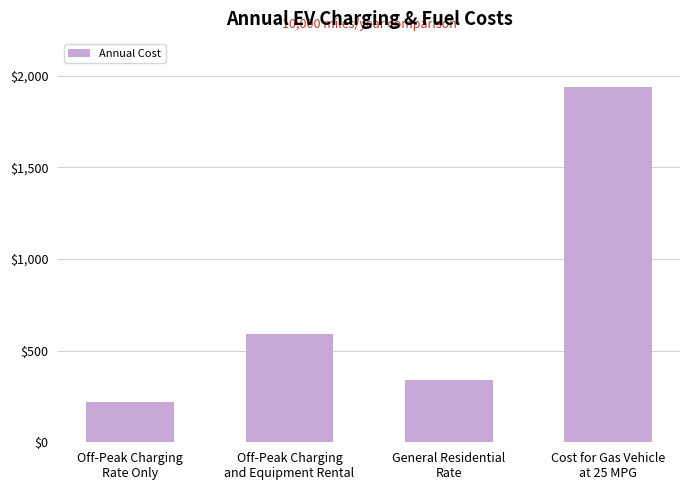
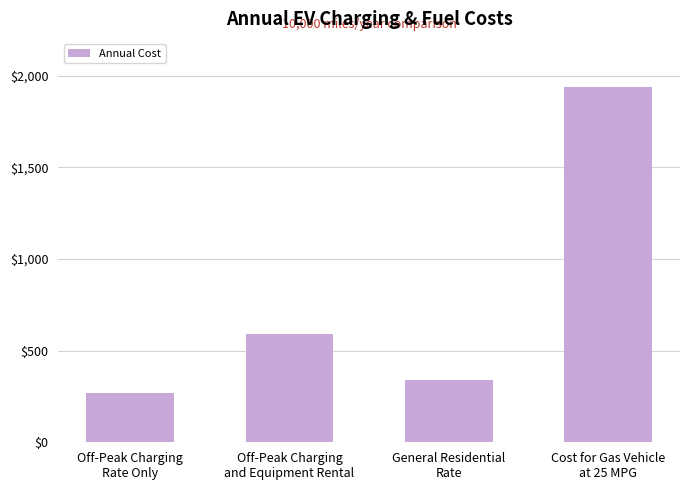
Off-Peak Charging Rate Only: $220 -> $270
